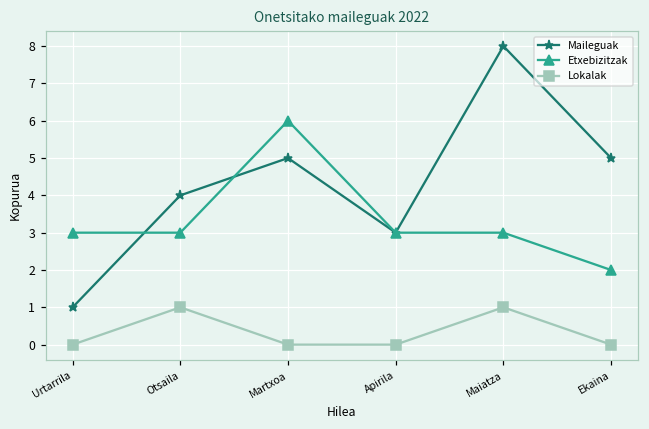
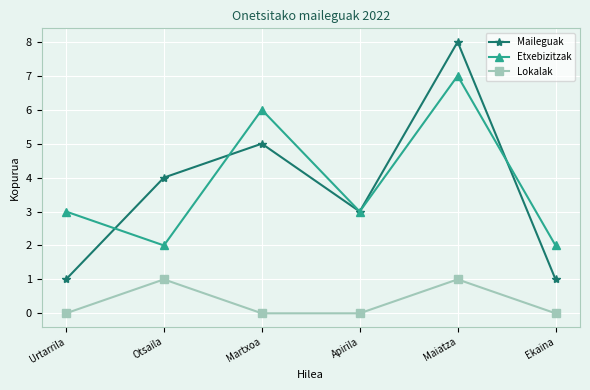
Etxebizitzak, Otsaila: 3 -> 2
Etxebizitzak, Maiatza: 3 -> 7
Maileguak, Ekaina: 5 -> 1
